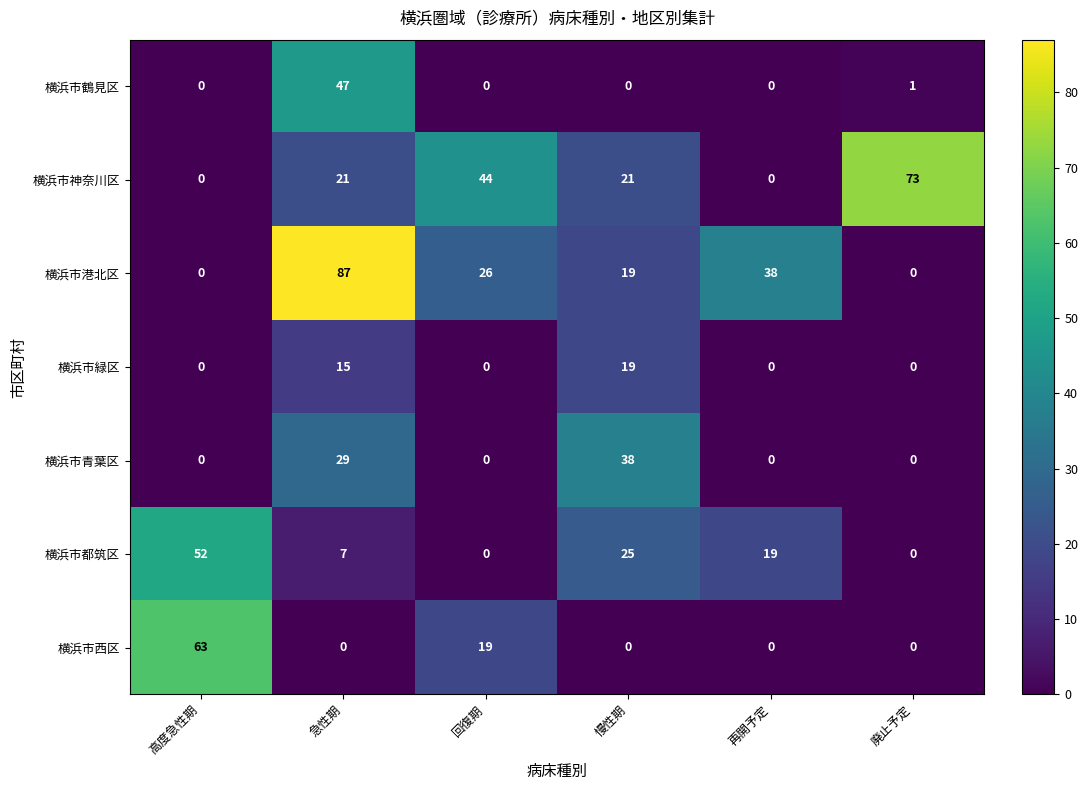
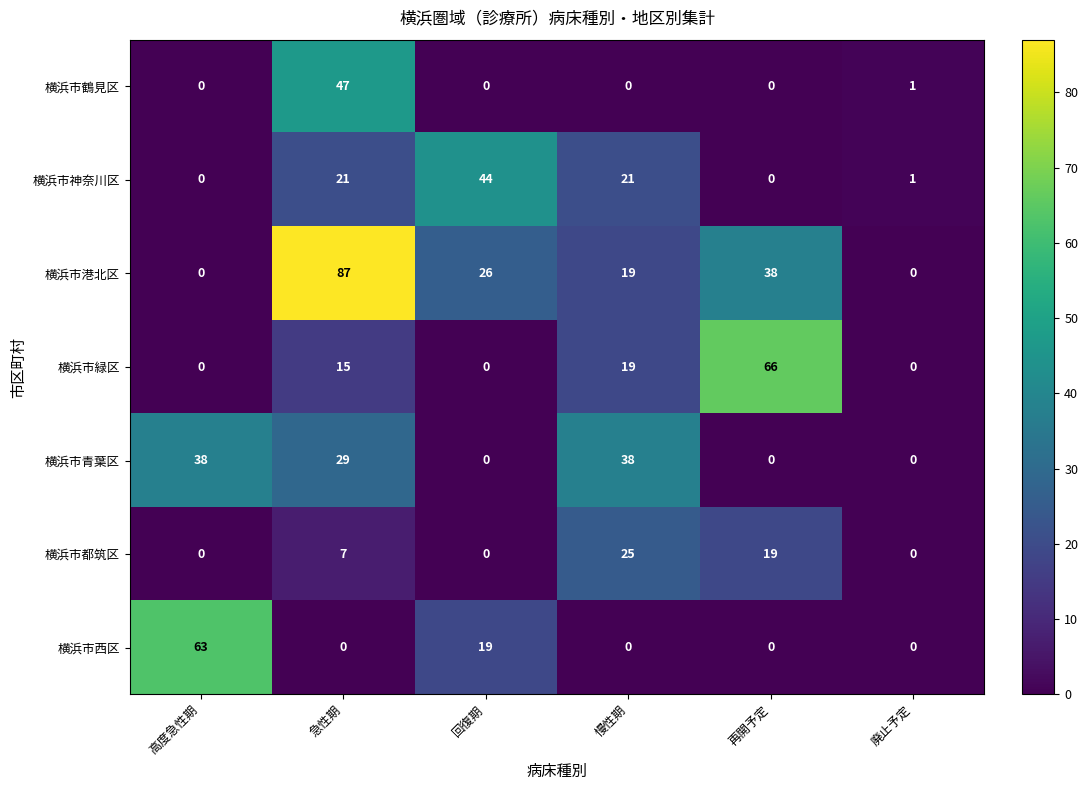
横浜市神奈川区, 廃止予定: 73 -> 1
横浜市緑区, 再開予定: 0 -> 66
横浜市青葉区, 高度急性期: 0 -> 38
横浜市都筑区, 高度急性期: 52 -> 0
